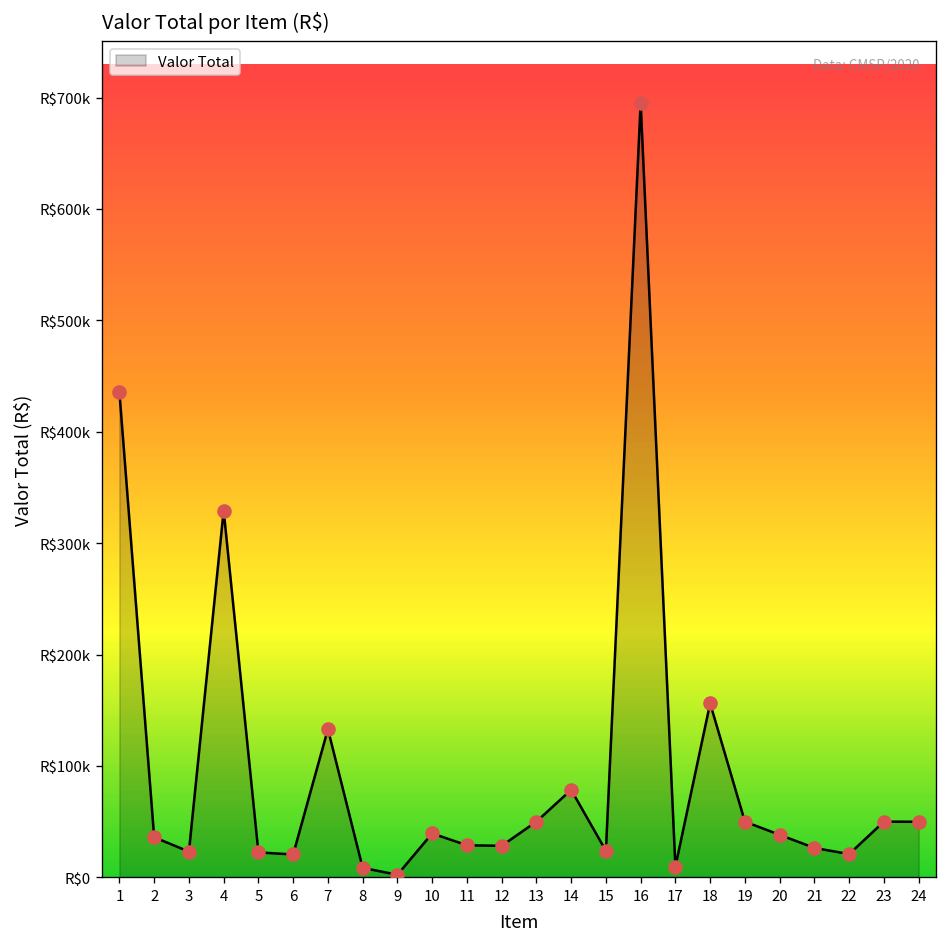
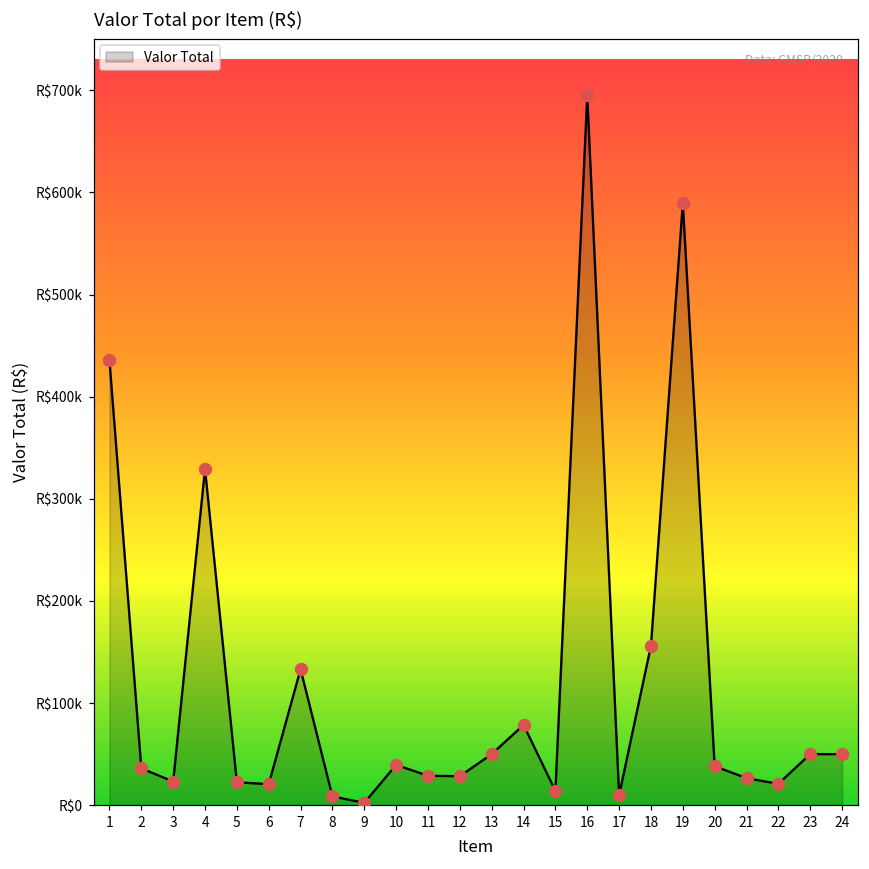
15: R$20000 -> R$10000
19: R$50000 -> R$590000
